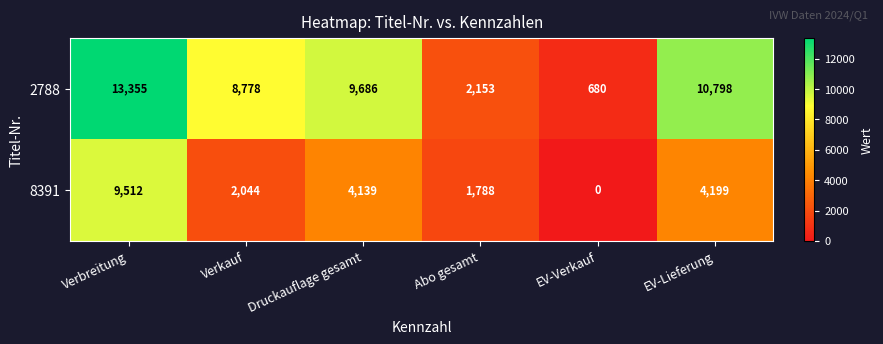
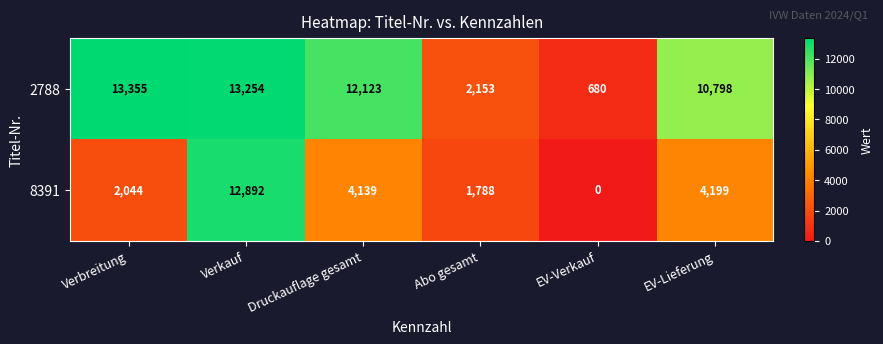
2788, Verkauf: 8,778 -> 13,254
2788, Druckauflage gesamt: 9,686 -> 12,123
8391, Verbreitung: 9,512 -> 2,044
8391, Verkauf: 2,044 -> 12,892
